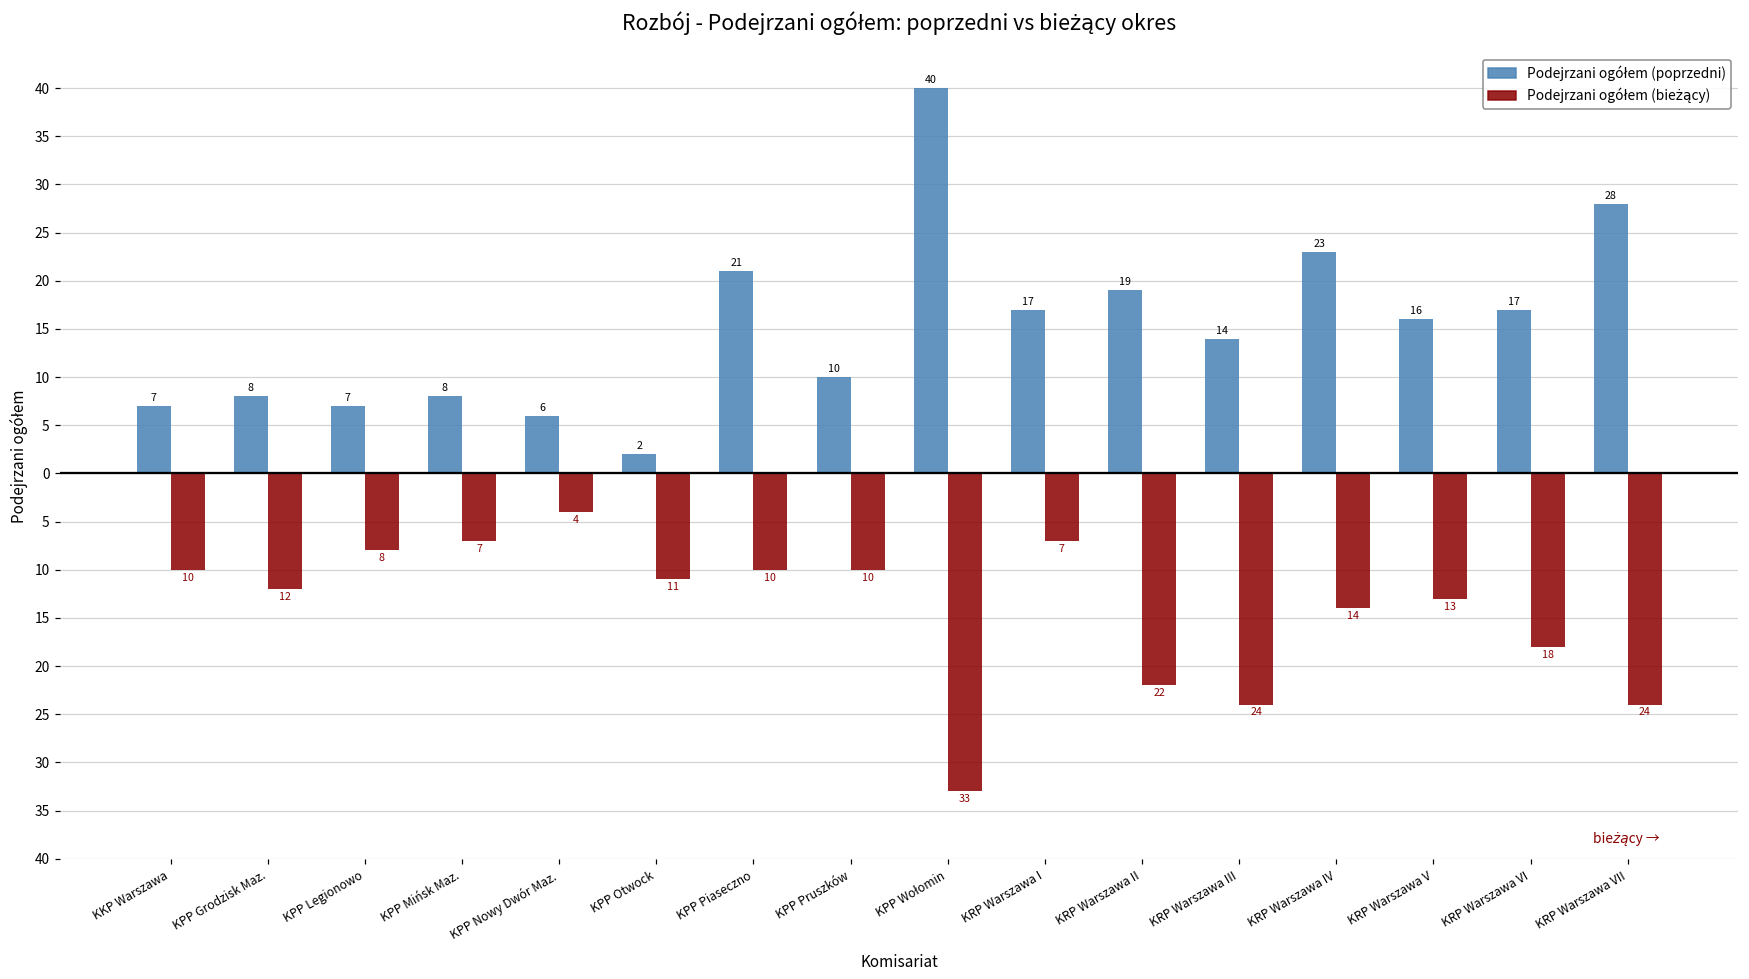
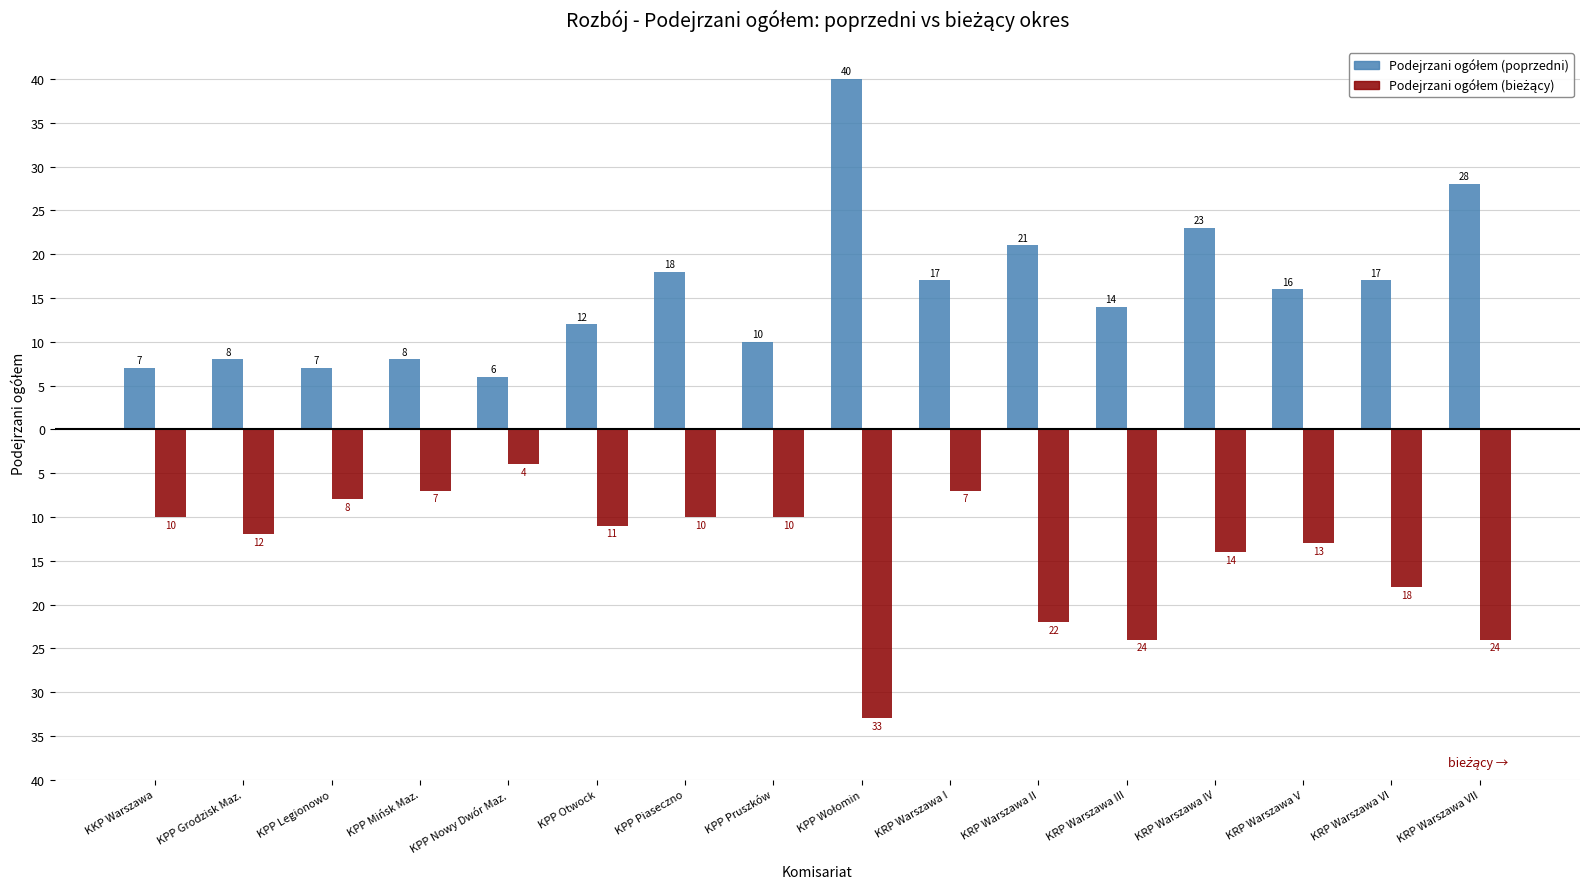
Podejrzani ogółem (poprzedni), KPP Otwock: 2 -> 12
Podejrzani ogółem (poprzedni), KPP Piaseczno: 21 -> 18
Podejrzani ogółem (poprzedni), KRP Warszawa II: 19 -> 21
